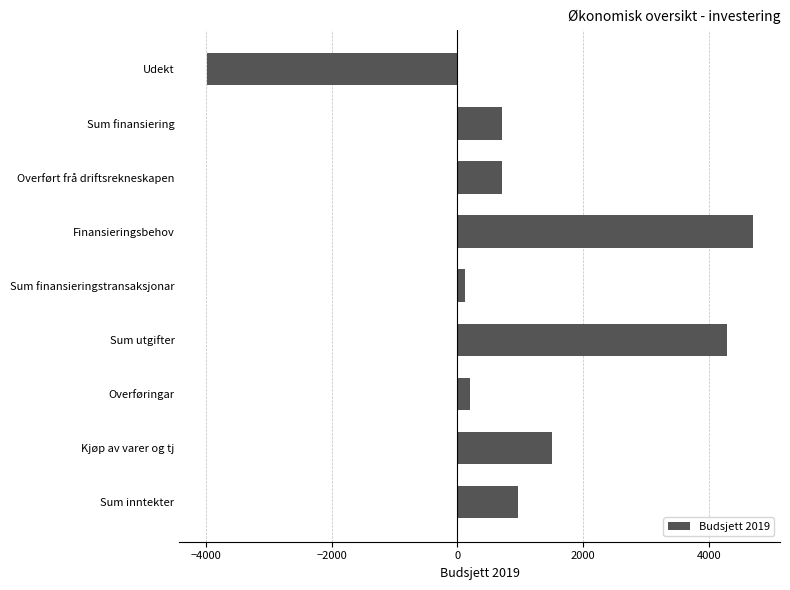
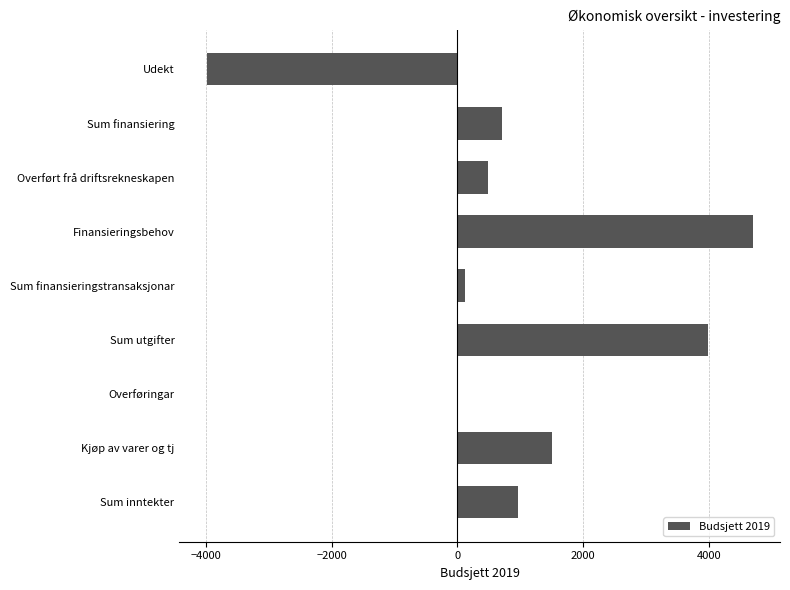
Overført frå driftsrekneskapen: 700 -> 500
Sum utgifter: 4300 -> 4000
Overføringar: 200 -> 0
